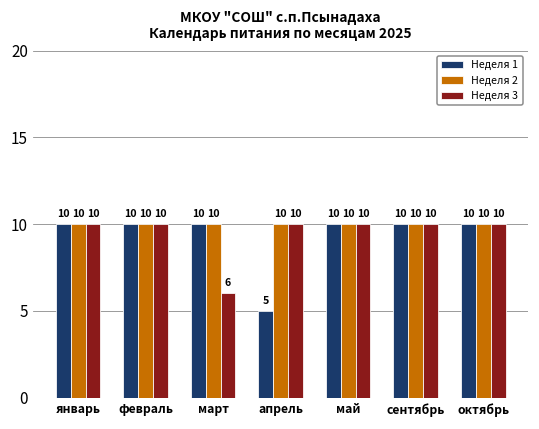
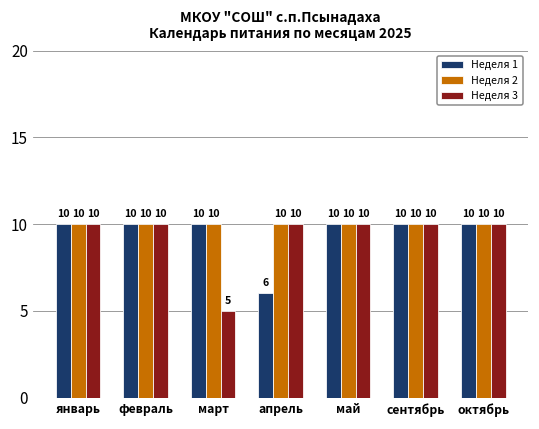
Неделя 3, март: 6 -> 5
Неделя 1, апрель: 5 -> 6
